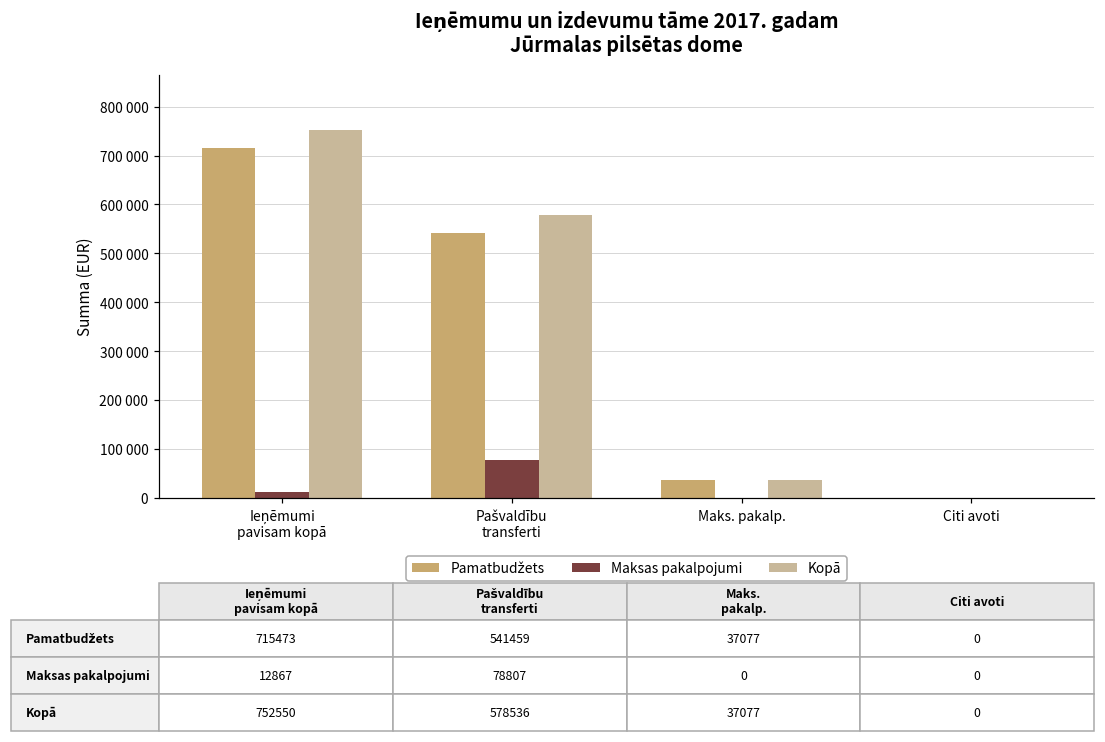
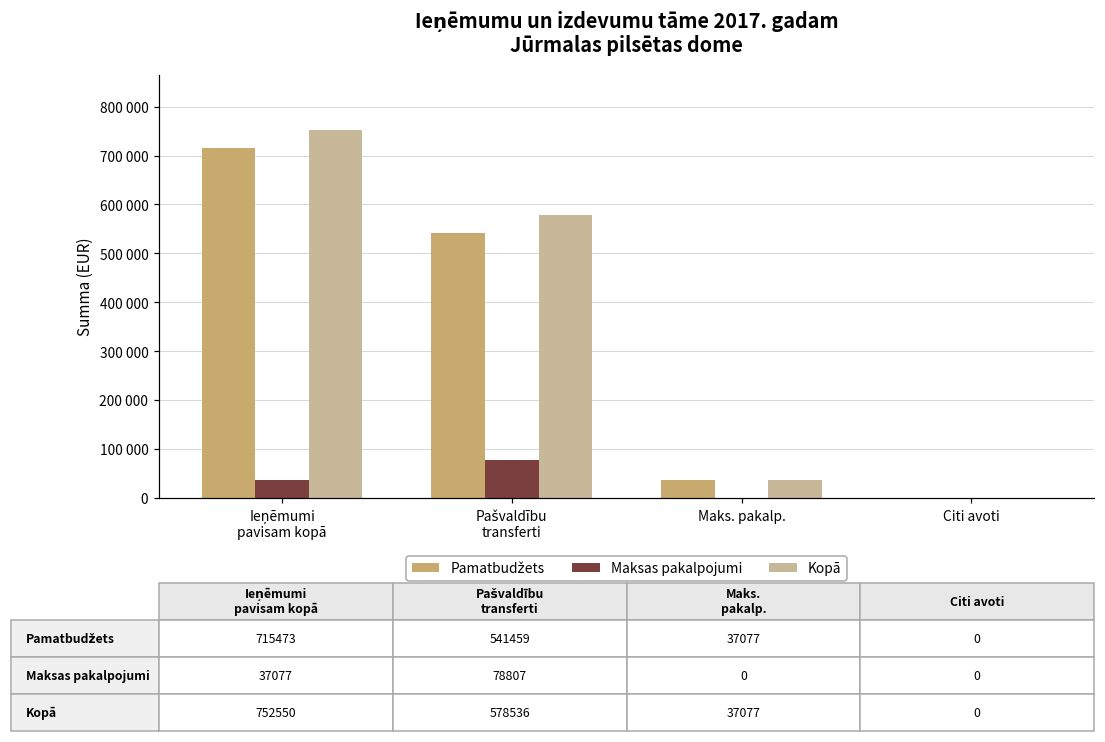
Maksas pakalpojumi, Ieņēmumi pavisam kopā: 12867 -> 37077
